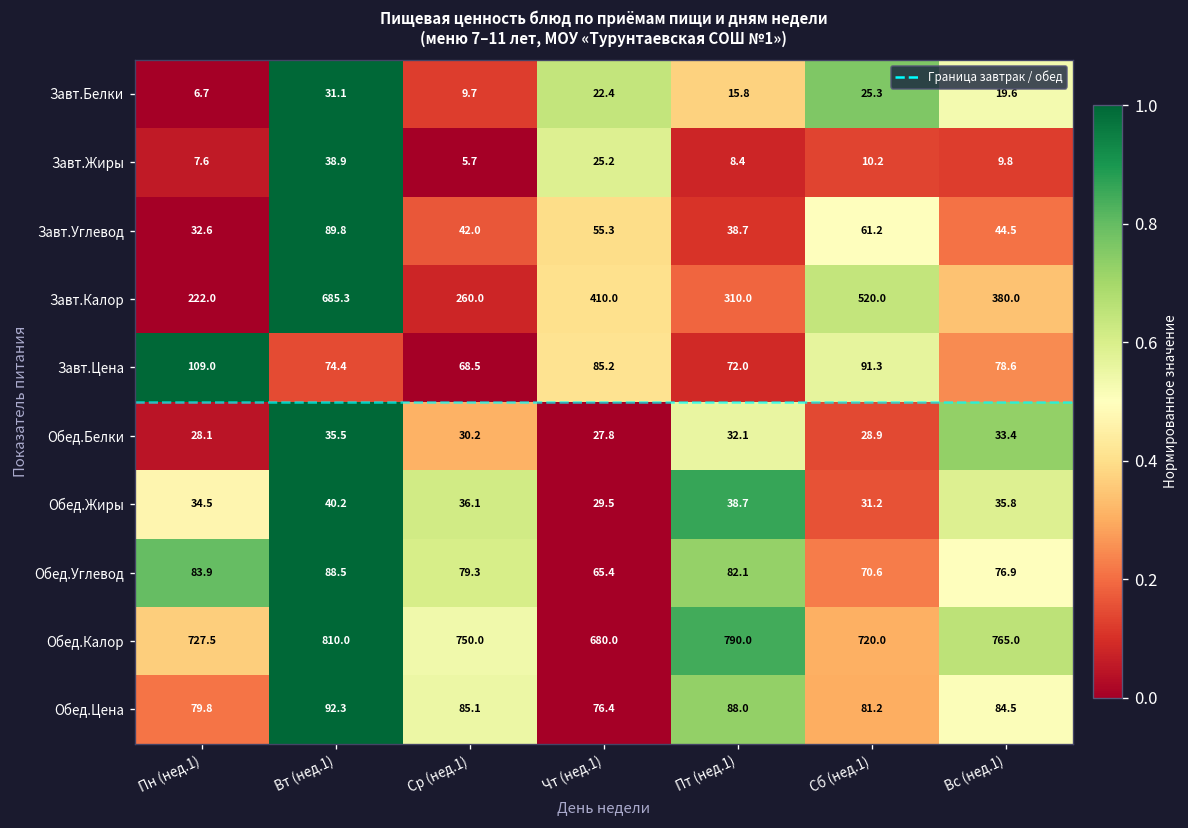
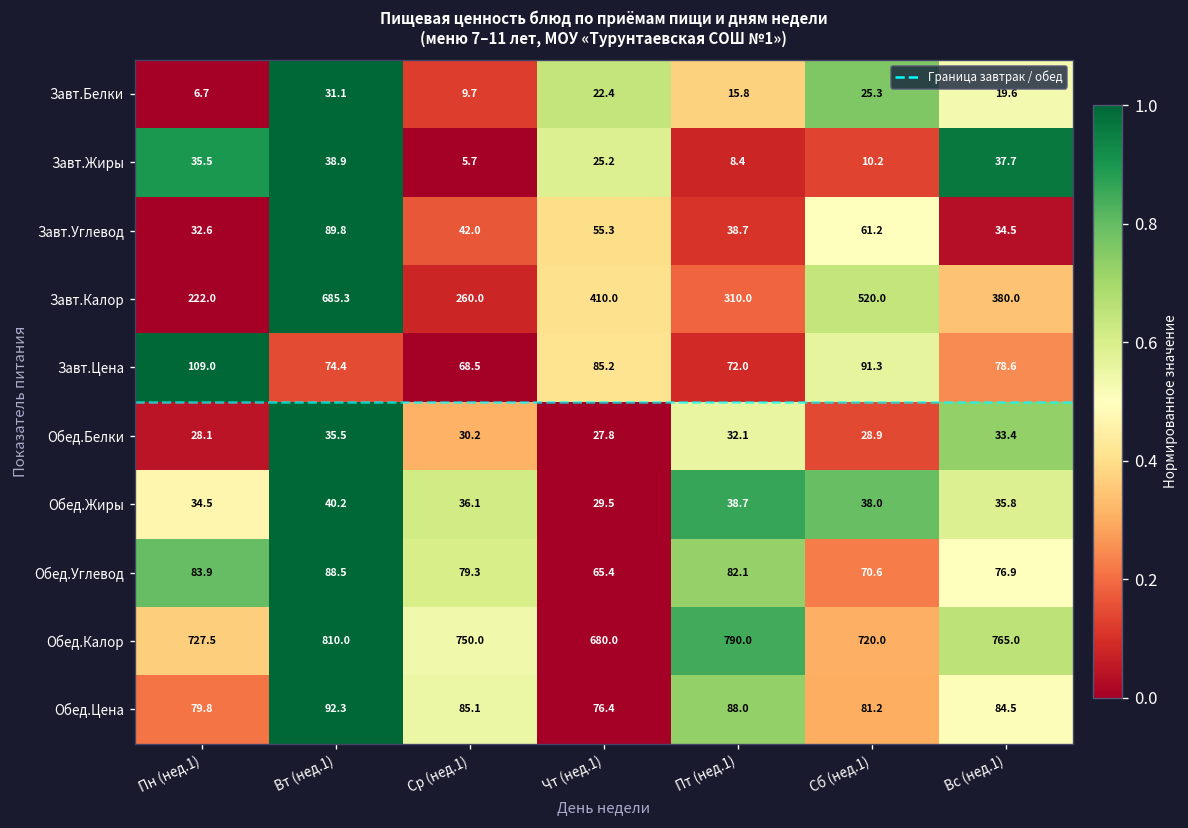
Завт.Жиры, Пн (нед.1): 7.6 -> 35.5
Завт.Жиры, Вс (нед.1): 9.8 -> 37.7
Завт.Углевод, Вс (нед.1): 44.5 -> 34.5
Обед.Жиры, Сб (нед.1): 31.2 -> 38.0
